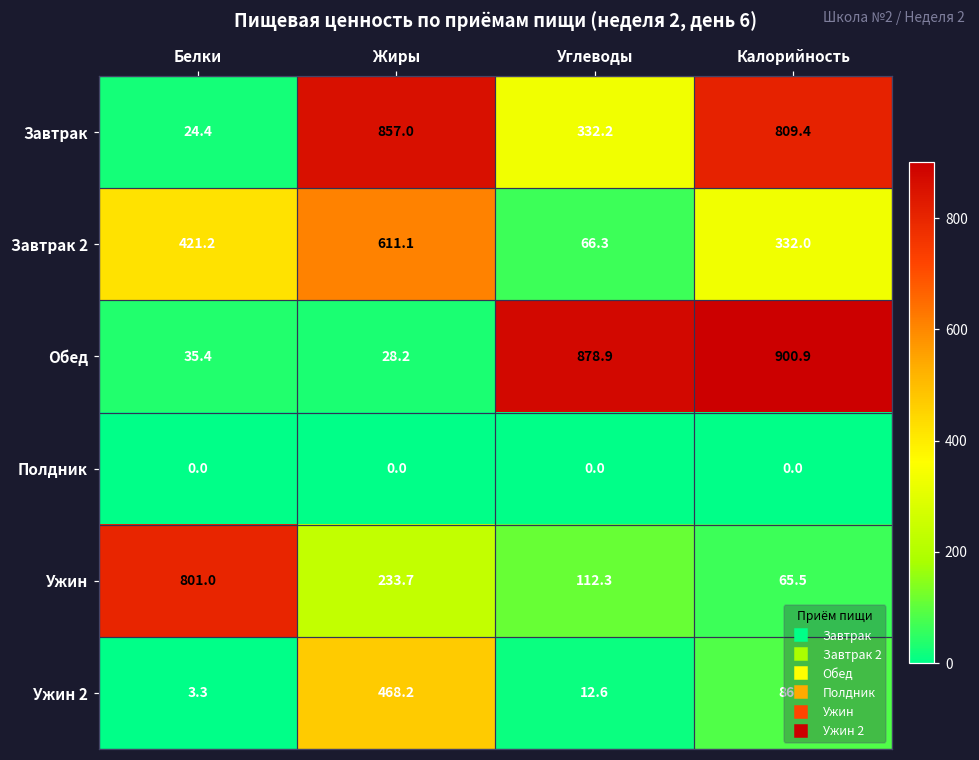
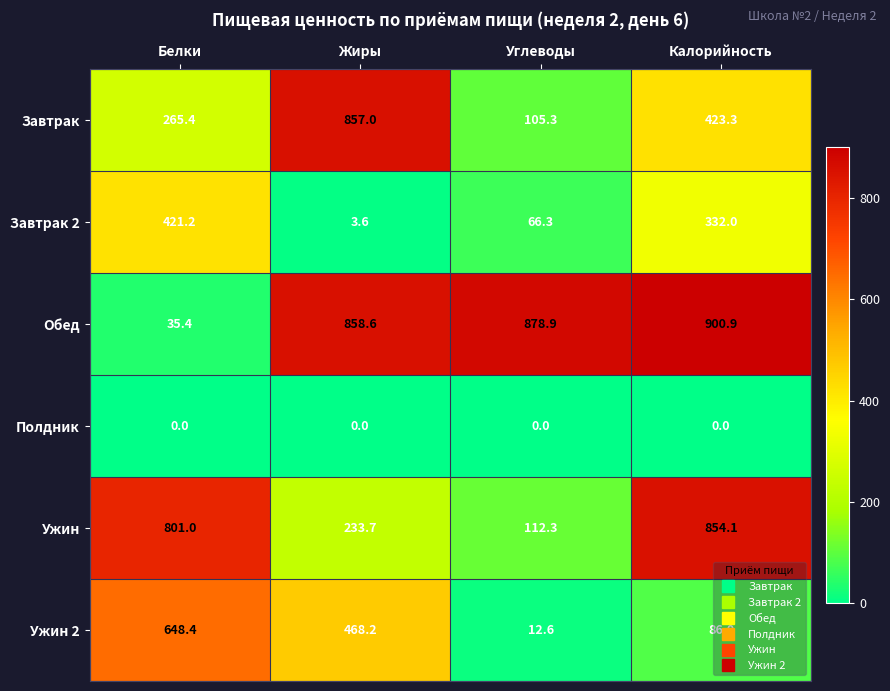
Завтрак, Белки: 24.4 -> 265.4
Завтрак, Углеводы: 332.2 -> 105.3
Завтрак, Калорийность: 809.4 -> 423.3
Завтрак 2, Жиры: 611.1 -> 3.6
Обед, Жиры: 28.2 -> 858.6
Ужин, Калорийность: 65.5 -> 854.1
Ужин 2, Белки: 3.3 -> 648.4
